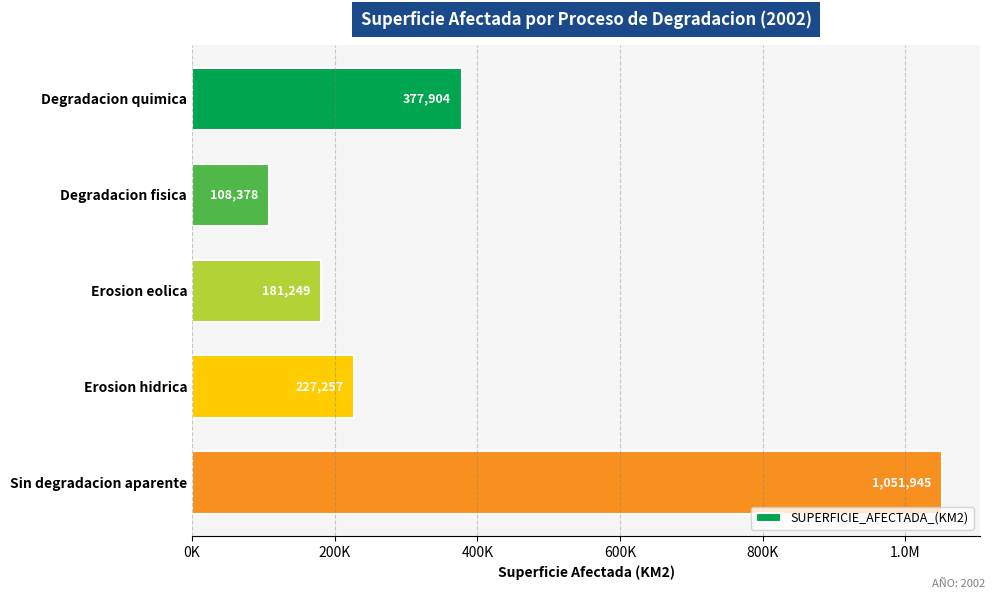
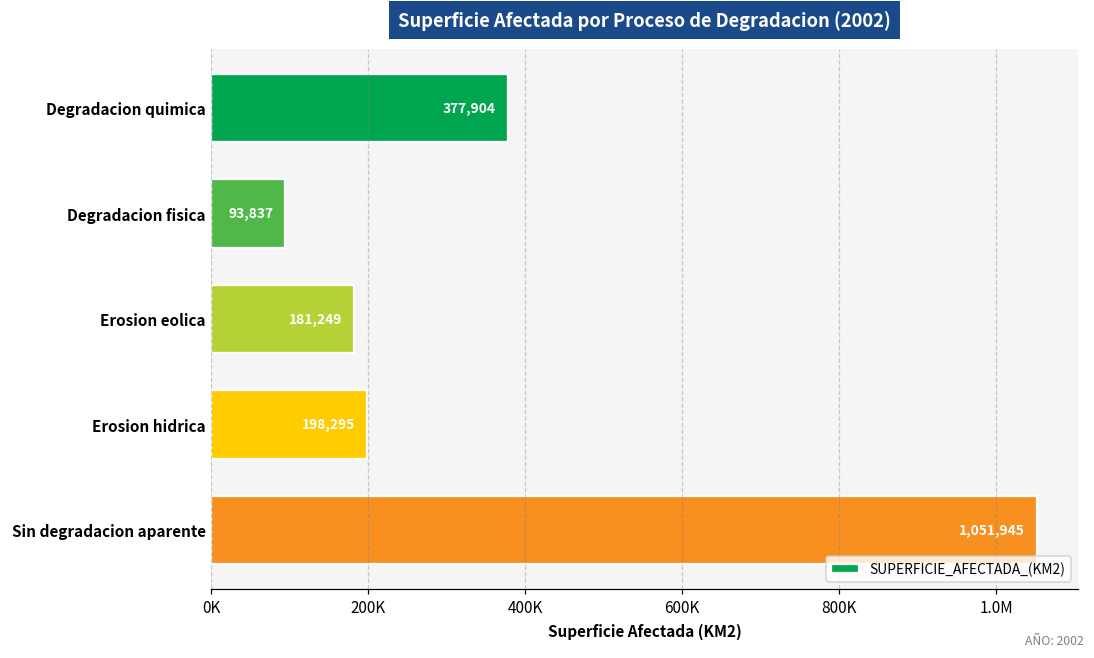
Degradacion fisica: 108,378 -> 93,837
Erosion hidrica: 227,257 -> 198,295
